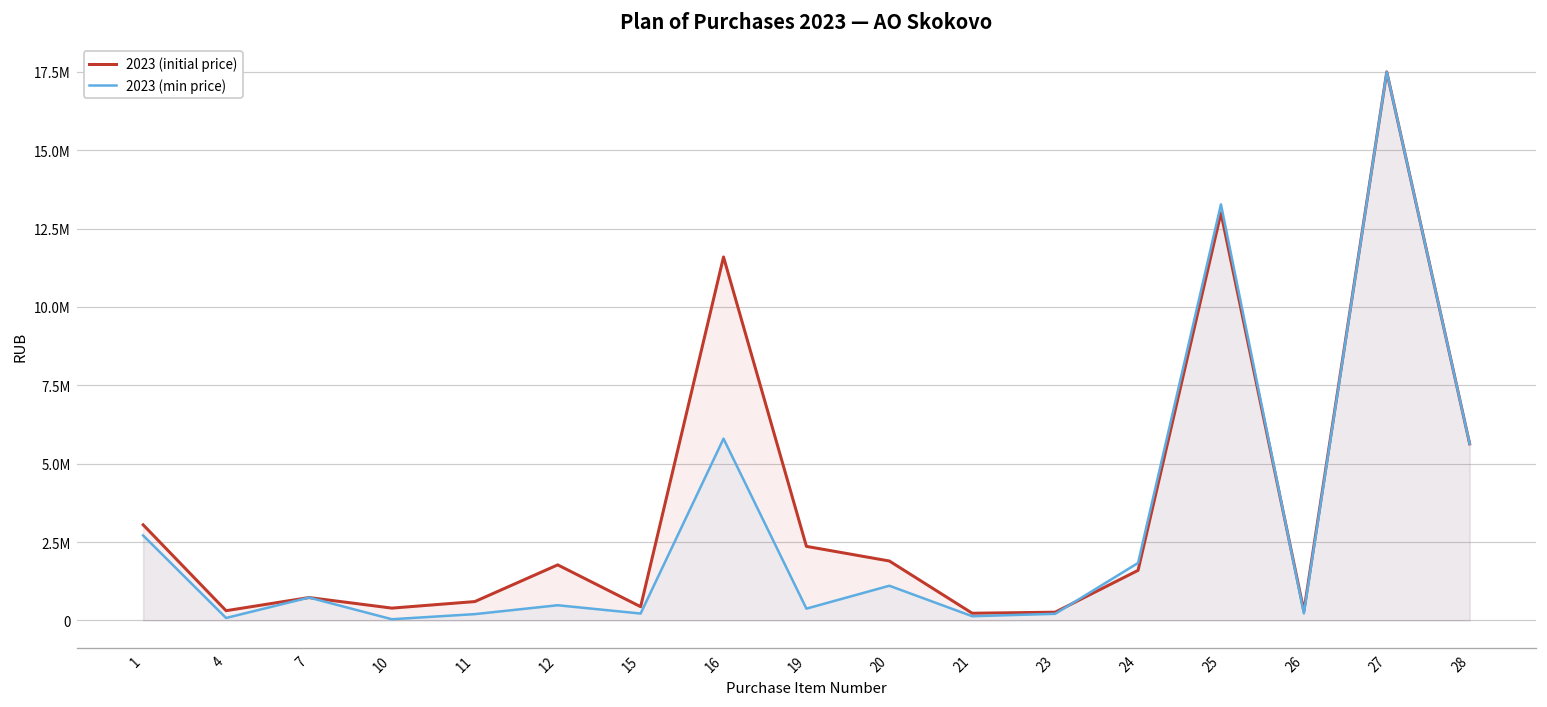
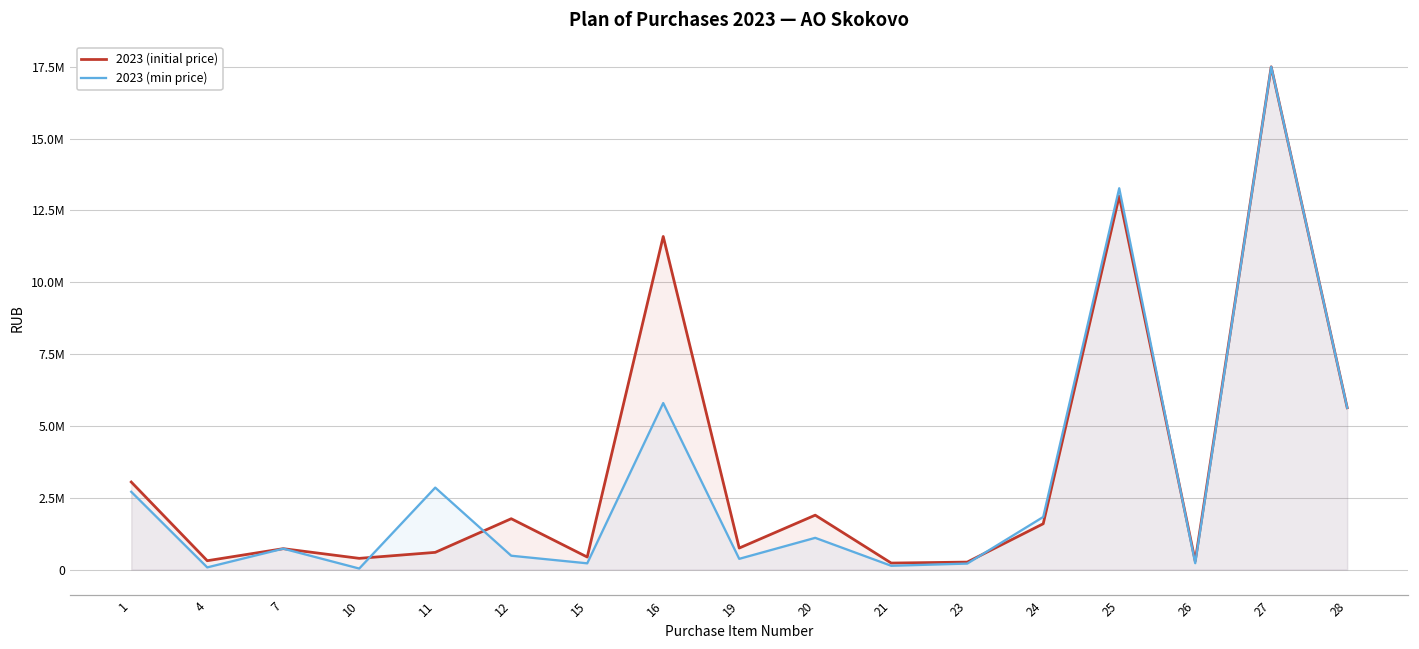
2023 (min price), 11: 200000 -> 2900000
2023 (initial price), 19: 2400000 -> 800000
